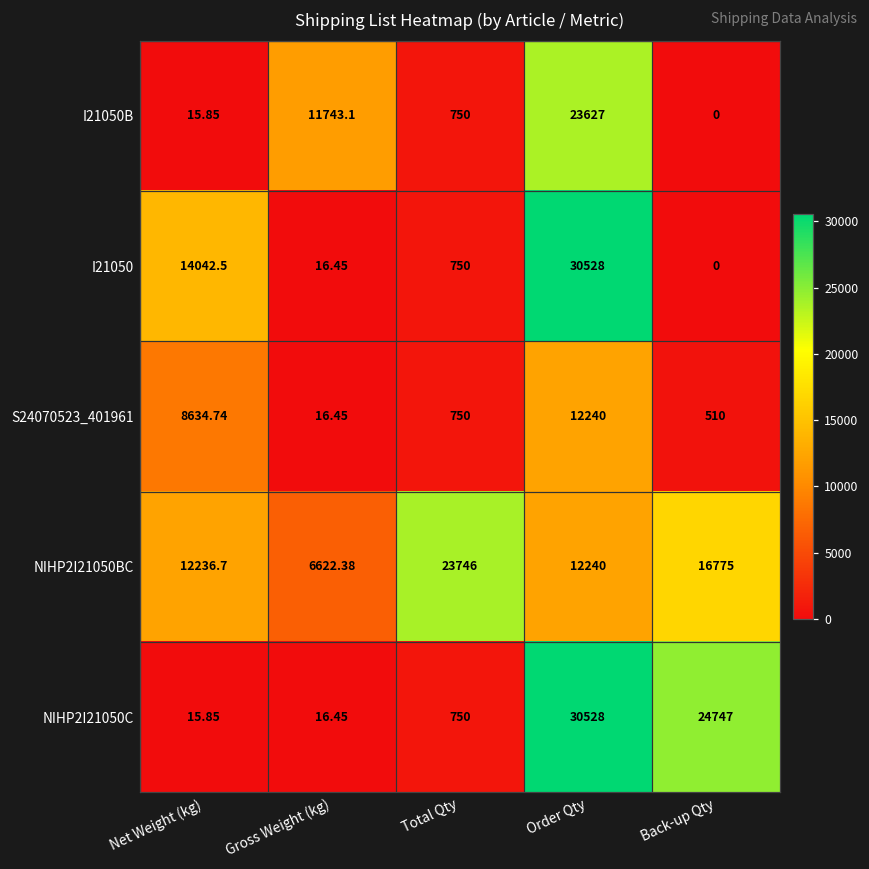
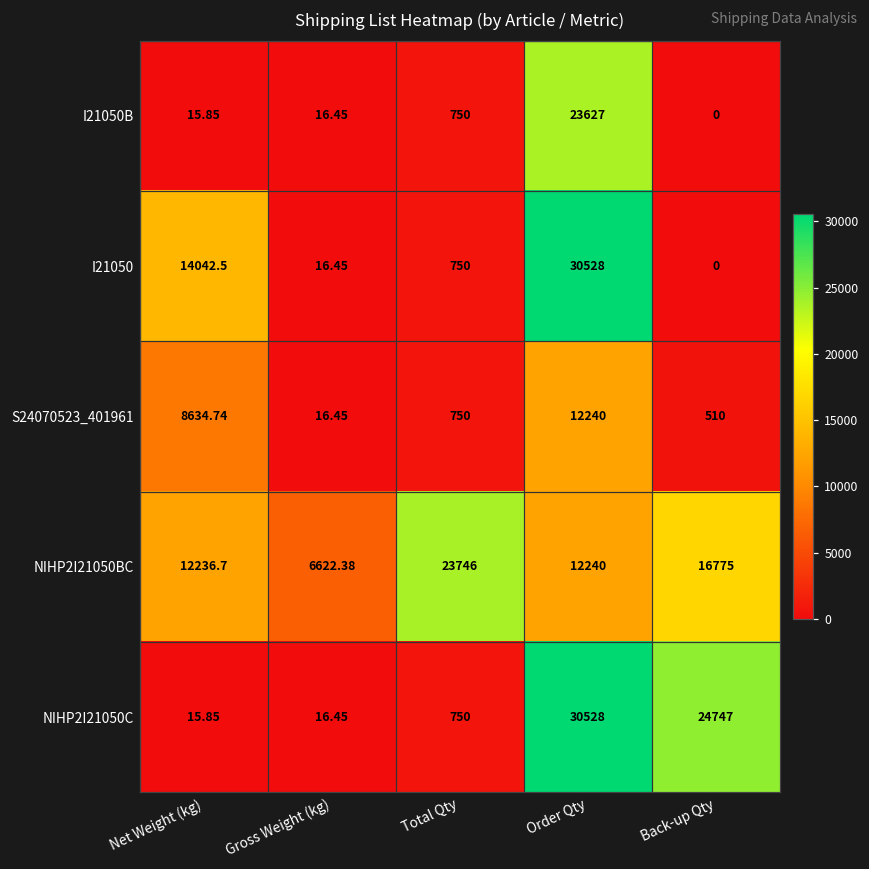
I21050B, Gross Weight (kg): 11743.1 -> 16.45
